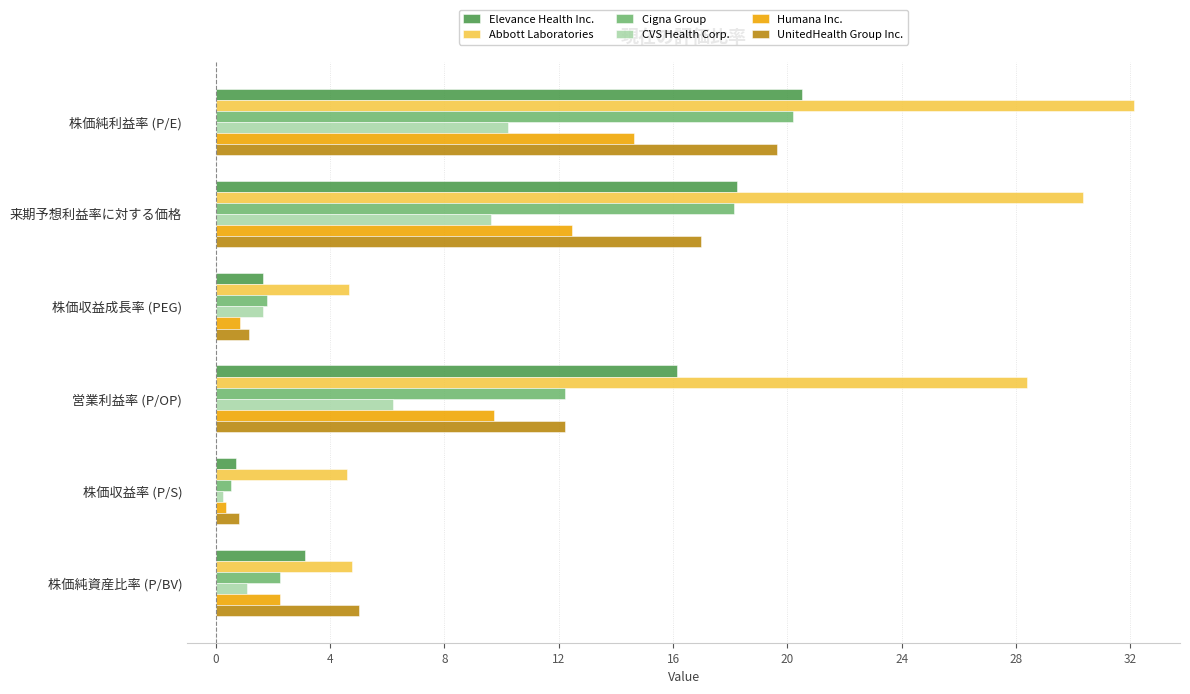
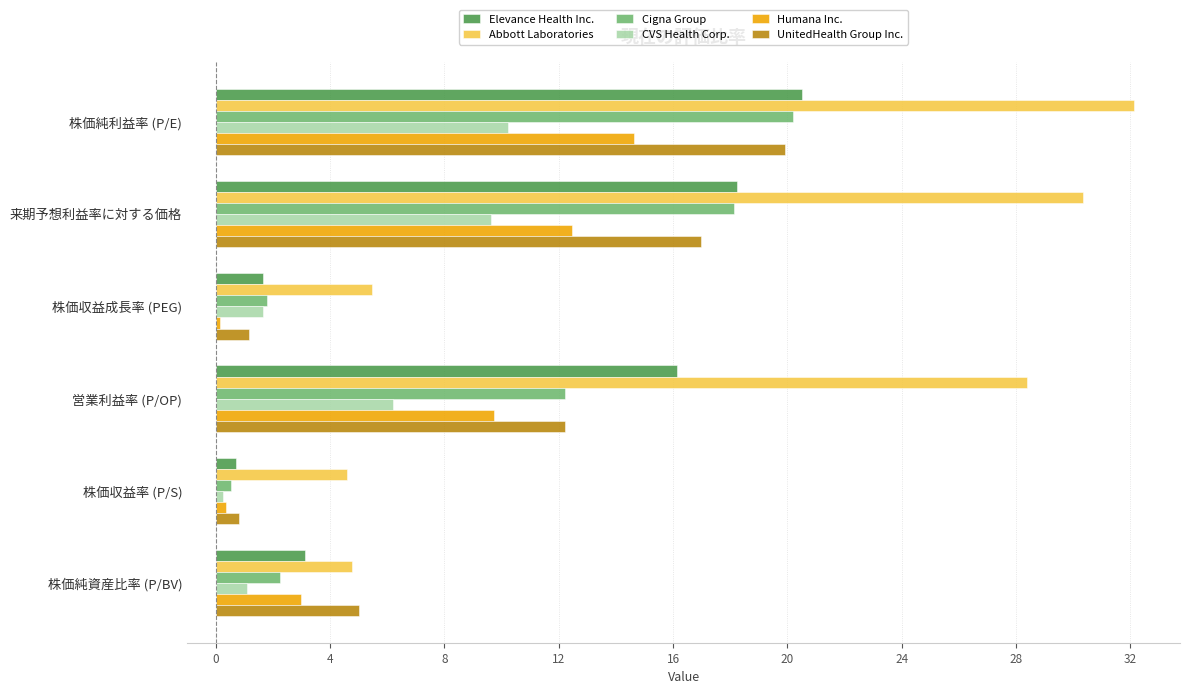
UnitedHealth Group Inc., 株価純利益率 (P/E): 19.6 -> 19.9
Abbott Laboratories, 株価収益成長率 (PEG): 4.7 -> 5.5
Humana Inc., 株価収益成長率 (PEG): 0.8 -> 0.1
Humana Inc., 株価純資産比率 (P/BV): 2.2 -> 3.0
